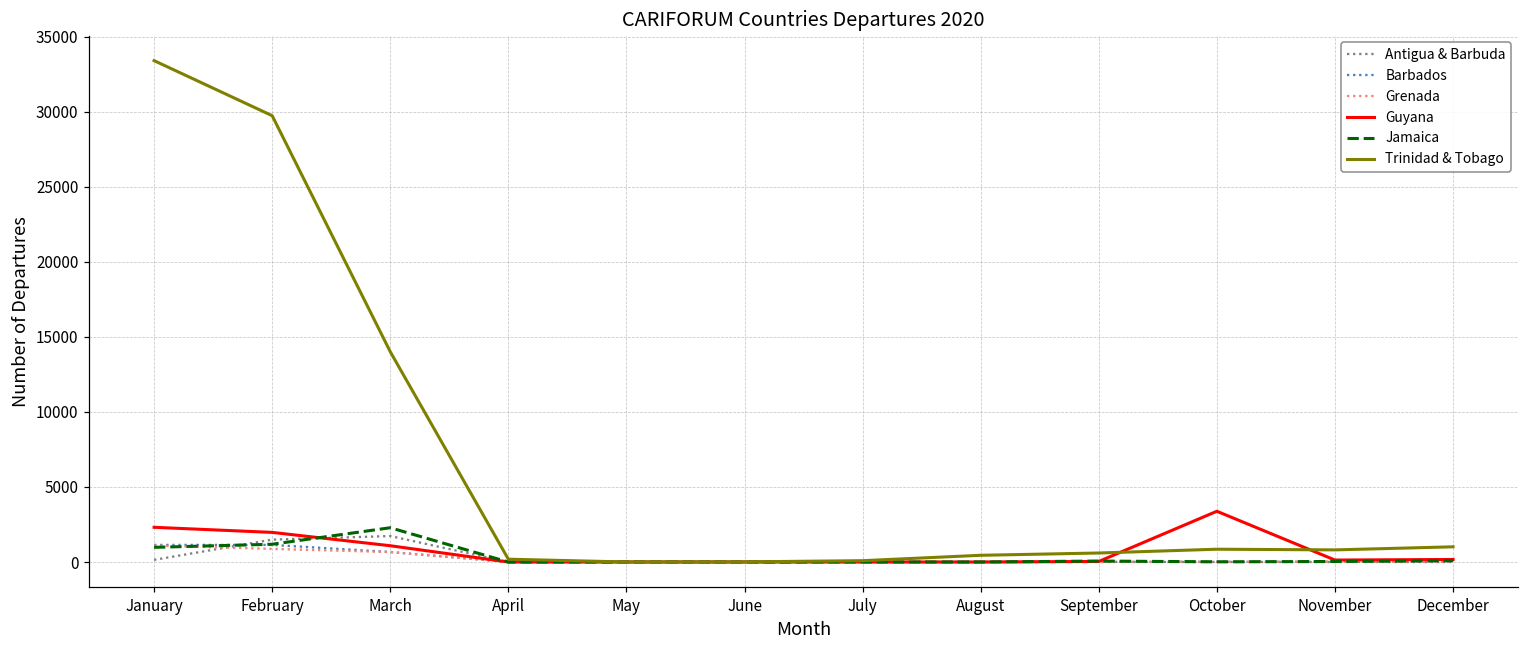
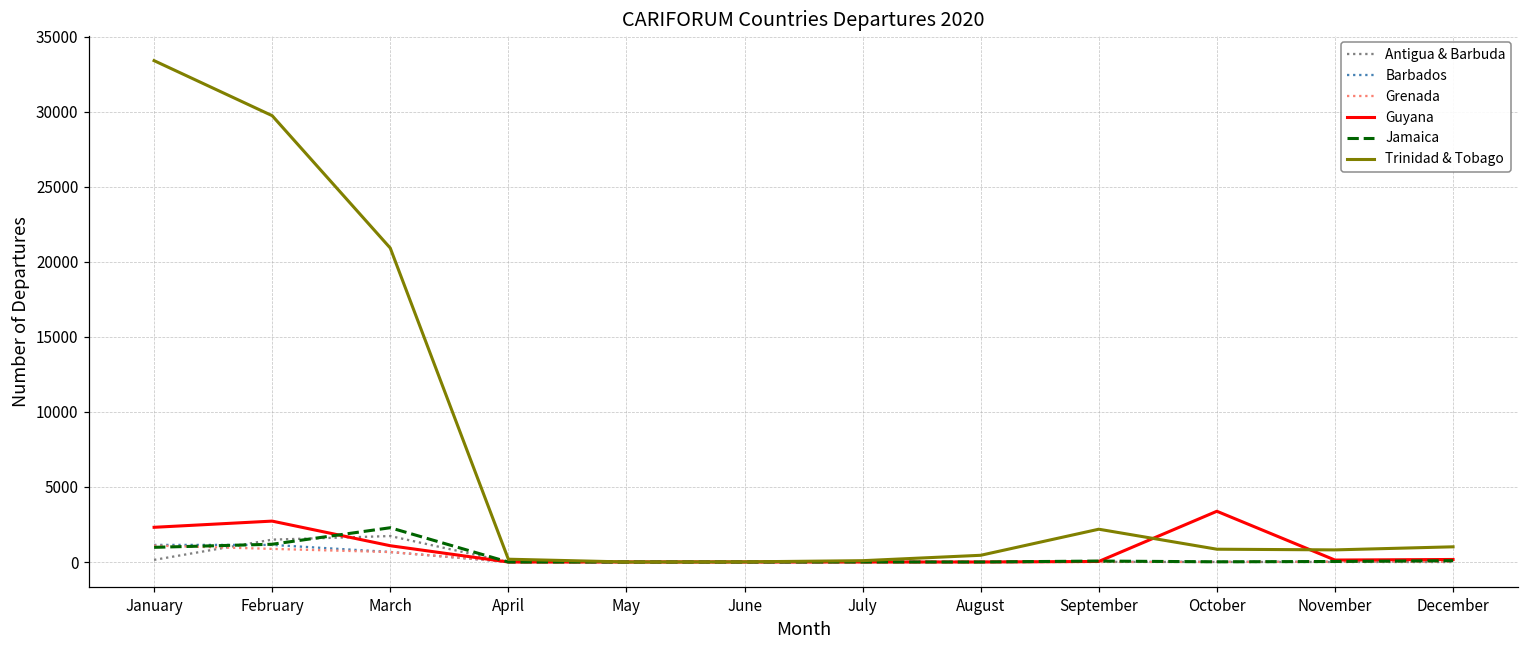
Guyana, February: 2000 -> 2700
Trinidad & Tobago, March: 14000 -> 20900
Trinidad & Tobago, September: 600 -> 2200
